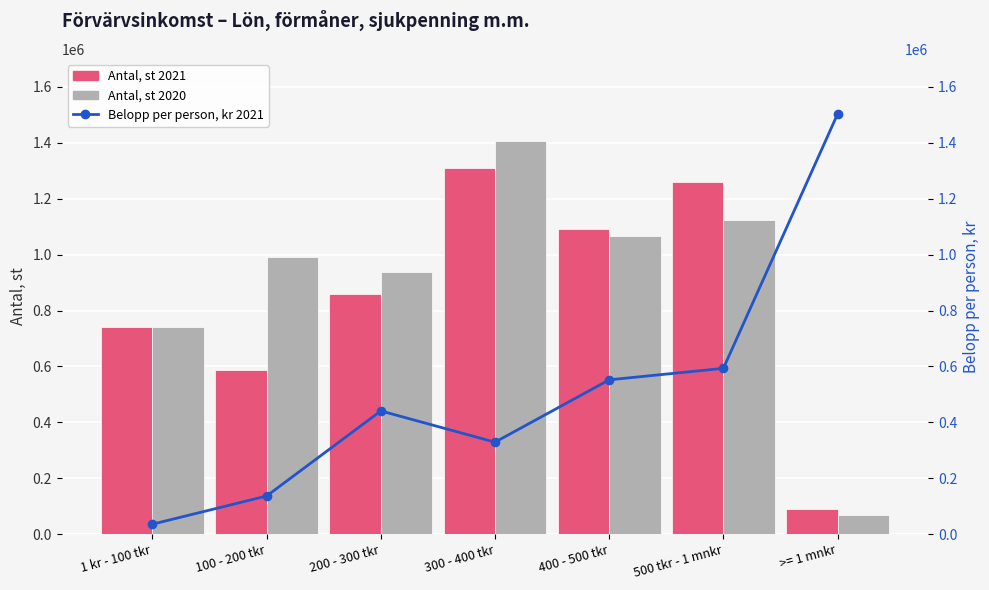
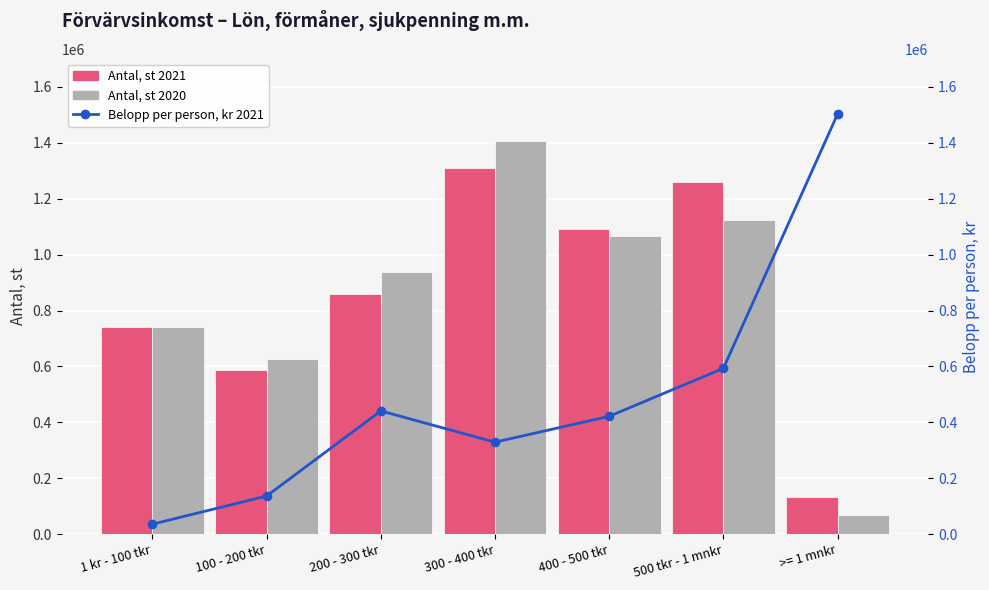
Antal, st 2020, 100 - 200 tkr: 990000 -> 630000
Antal, st 2021, >= 1 mnkr: 90000 -> 130000
Belopp per person, kr 2021, 400 - 500 tkr: 550000 -> 420000
